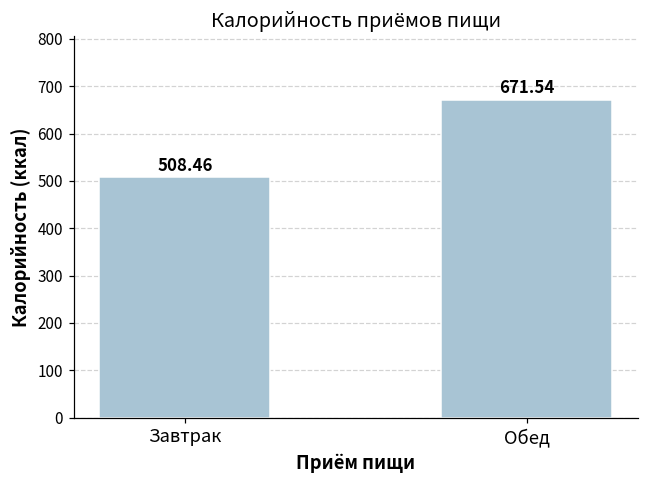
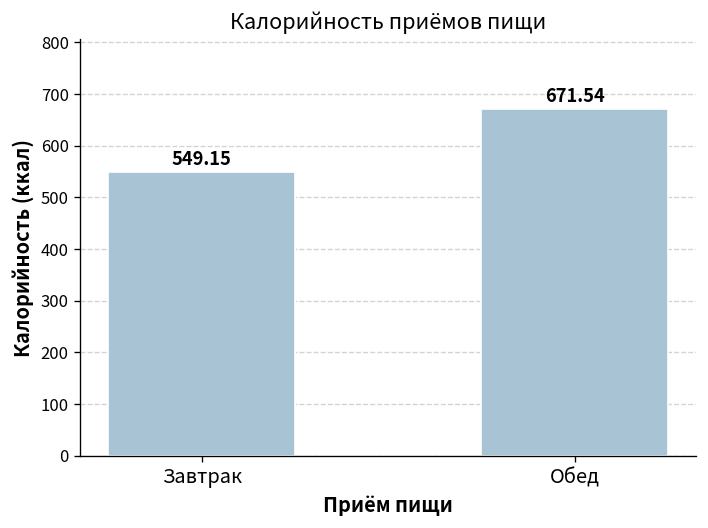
Завтрак: 508.46 -> 549.15
